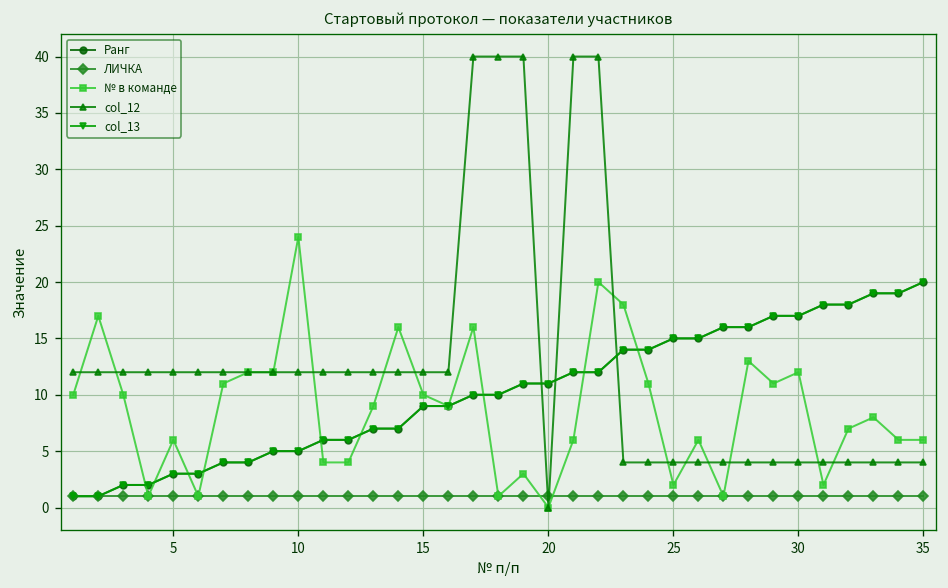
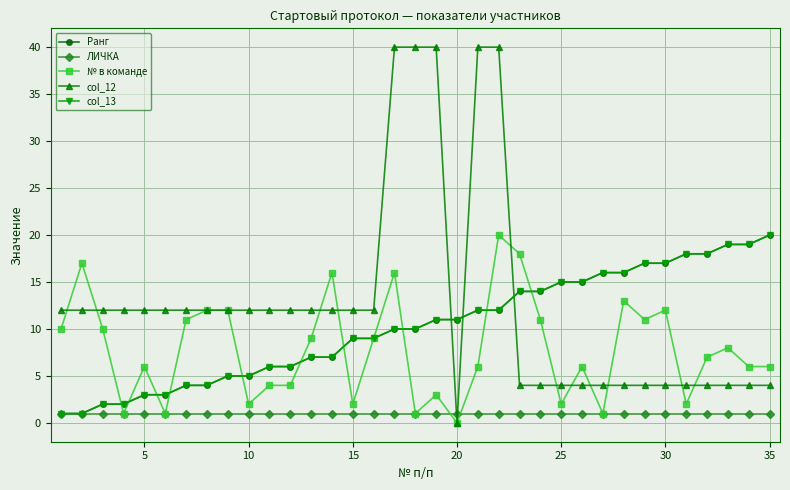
№ в команде, 10: 24 -> 2
№ в команде, 15: 10 -> 2
